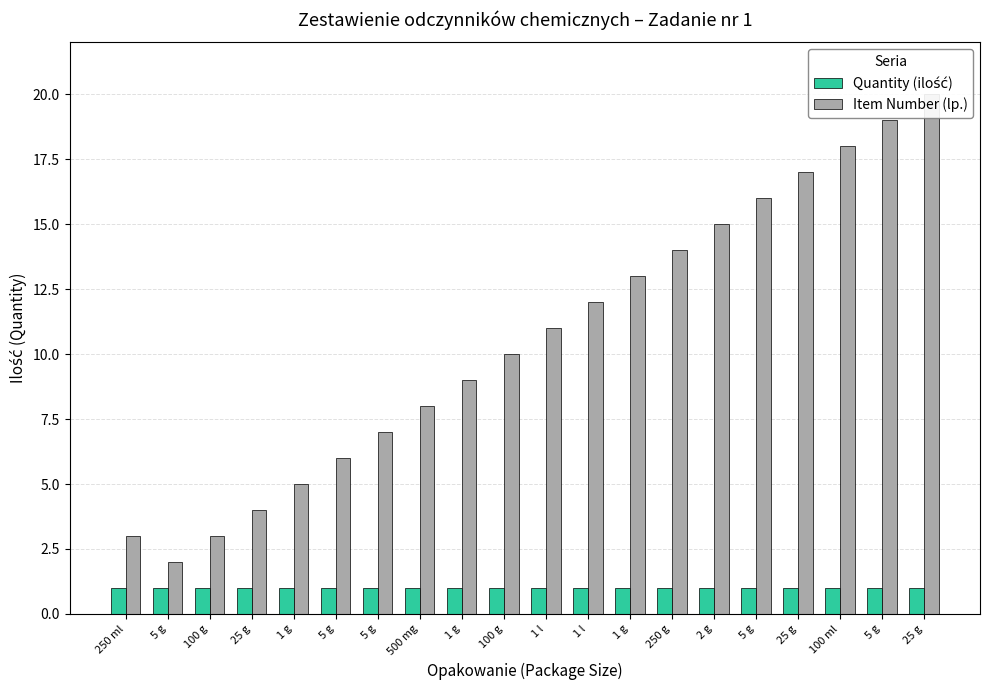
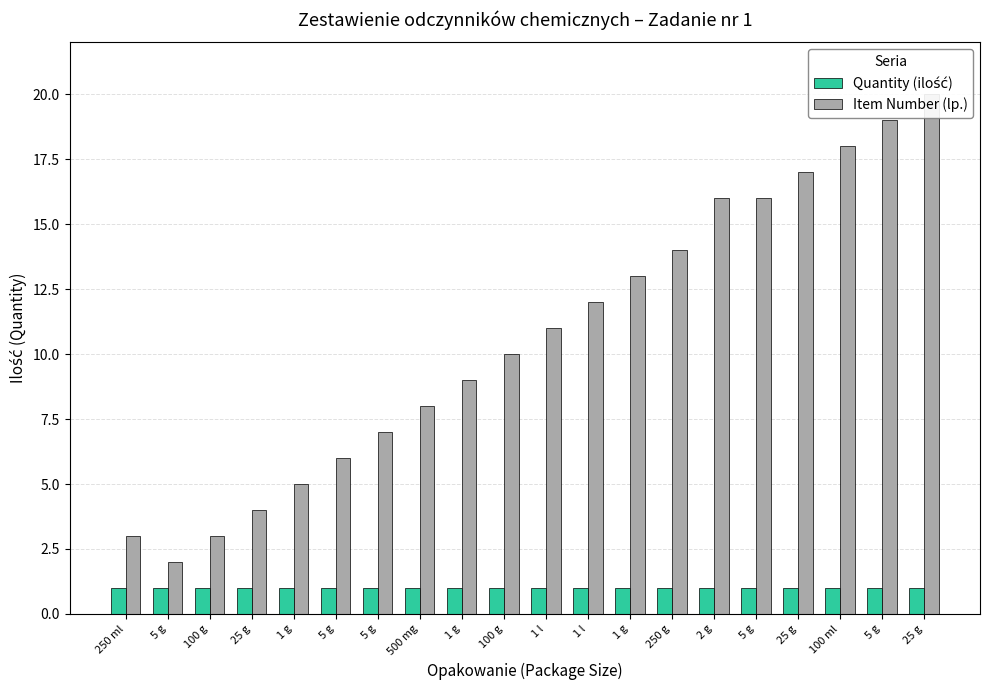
Item Number (lp.), 2 g: 15 -> 16
